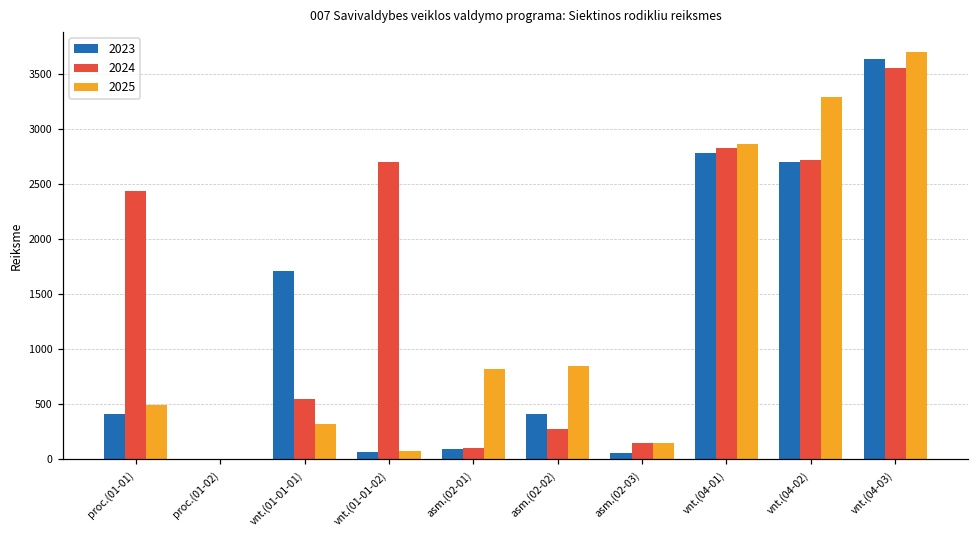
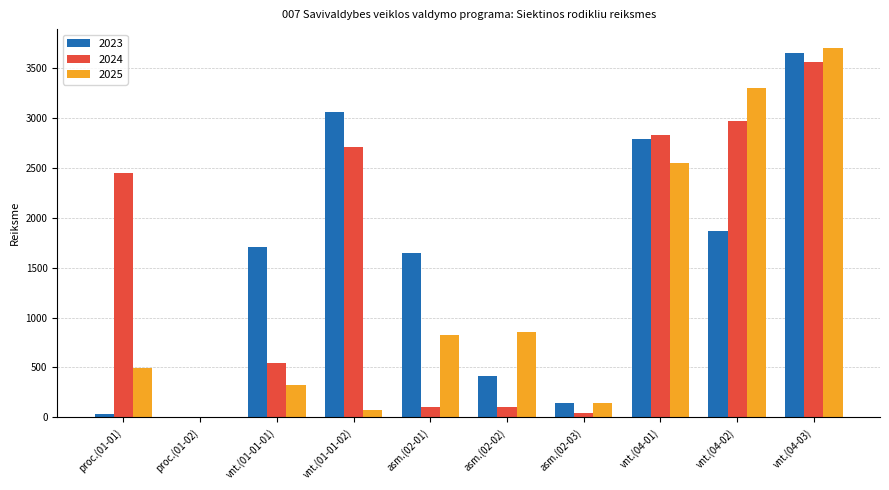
2023, proc.(01-01): 400 -> 0
2023, vnt.(01-01-02): 100 -> 3100
2023, asm.(02-01): 100 -> 1600
2024, asm.(02-02): 300 -> 100
2023, asm.(02-03): 60 -> 140
2024, asm.(02-03): 100 -> 0
2025, vnt.(04-01): 2900 -> 2500
2023, vnt.(04-02): 2700 -> 1900
2024, vnt.(04-02): 2700 -> 3000
